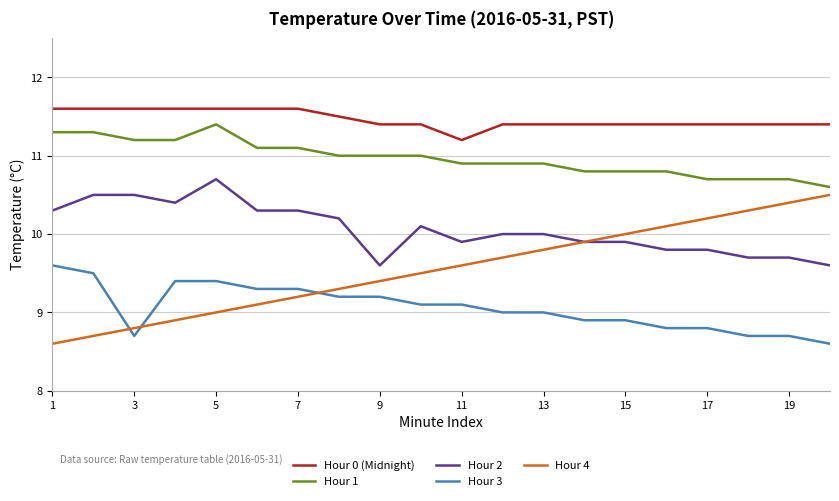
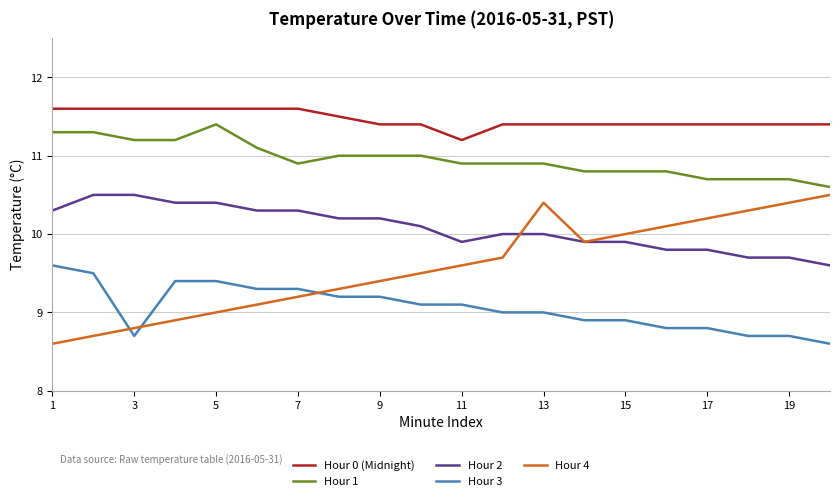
Hour 2, 5: 10.7 -> 10.4
Hour 1, 7: 11.1 -> 10.9
Hour 2, 9: 9.6 -> 10.2
Hour 4, 13: 9.8 -> 10.4
